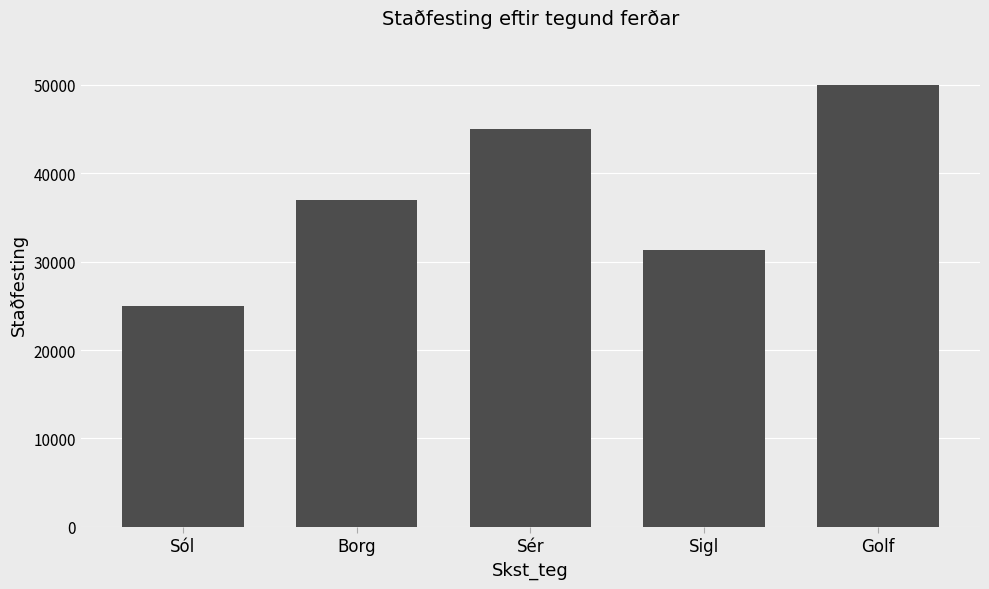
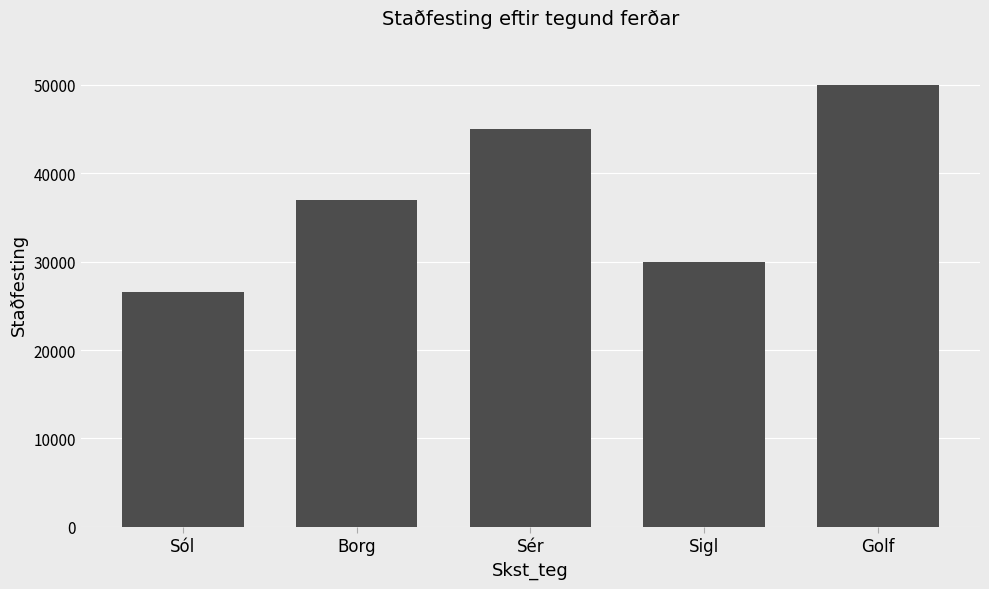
Sól: 25000 -> 27000
Sigl: 31000 -> 30000
